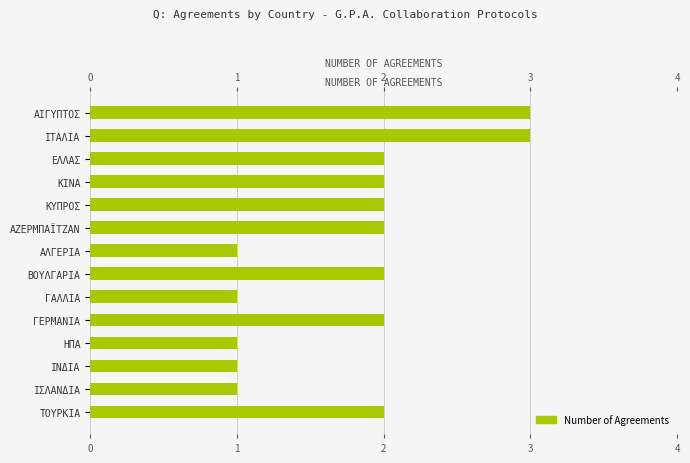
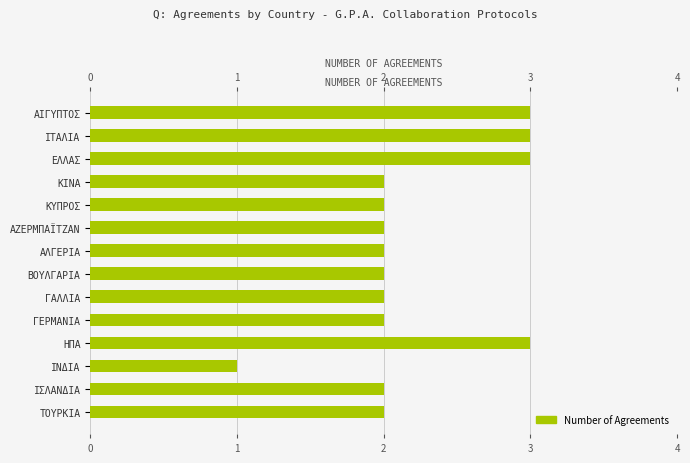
ΕΛΛΑΣ: 2 -> 3
ΑΛΓΕΡΙΑ: 1 -> 2
ΓΑΛΛΙΑ: 1 -> 2
ΗΠΑ: 1 -> 3
ΙΣΛΑΝΔΙΑ: 1 -> 2
